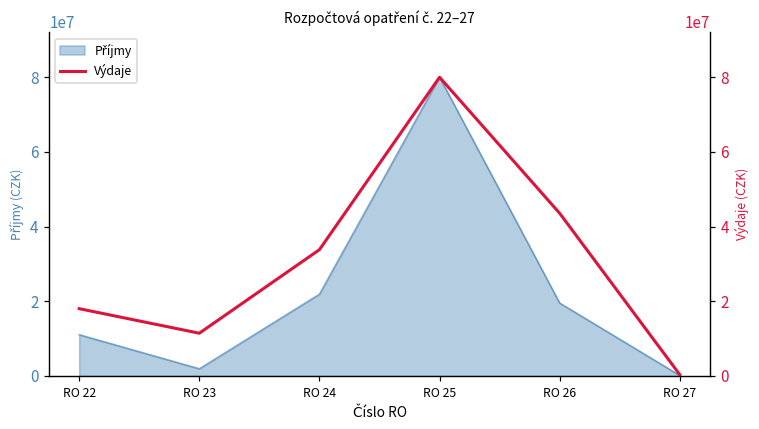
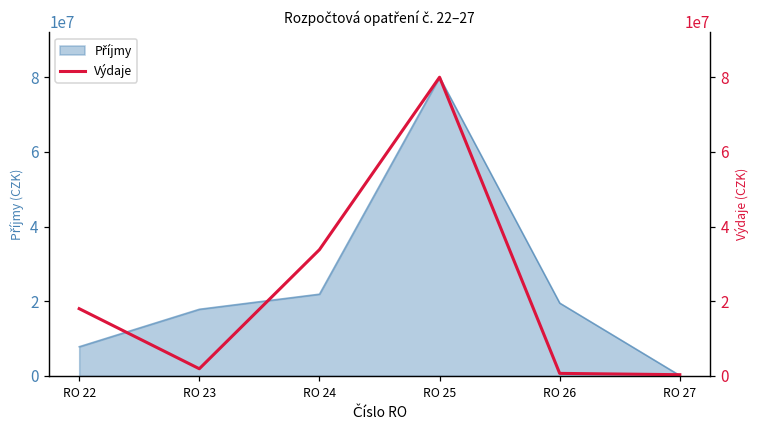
Příjmy, RO 22: 11000000 -> 8000000
Příjmy, RO 23: 2000000 -> 18000000
Výdaje, RO 23: 11000000 -> 2000000
Výdaje, RO 26: 44000000 -> 1000000
